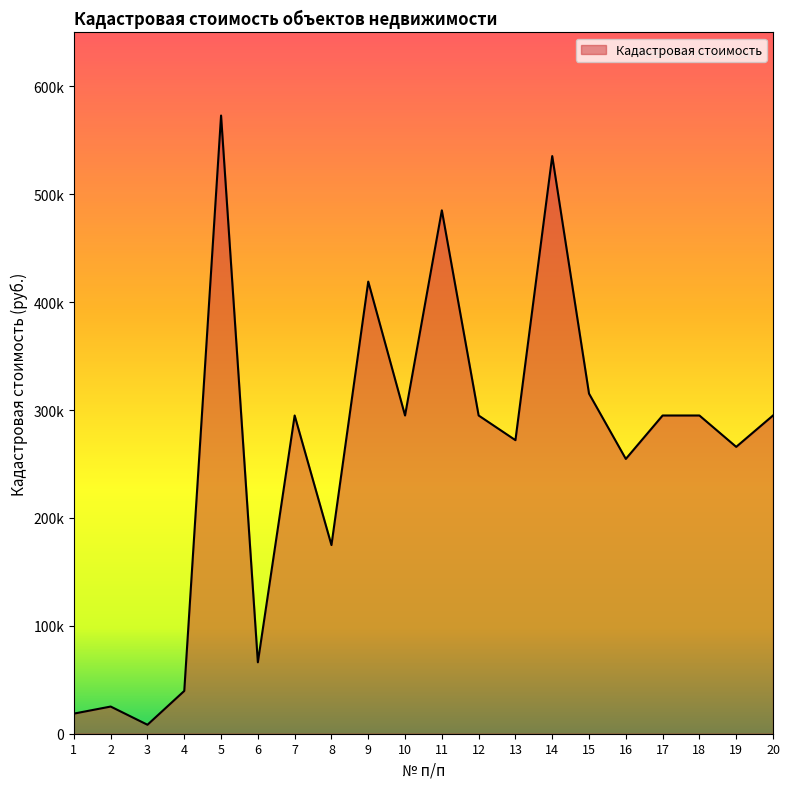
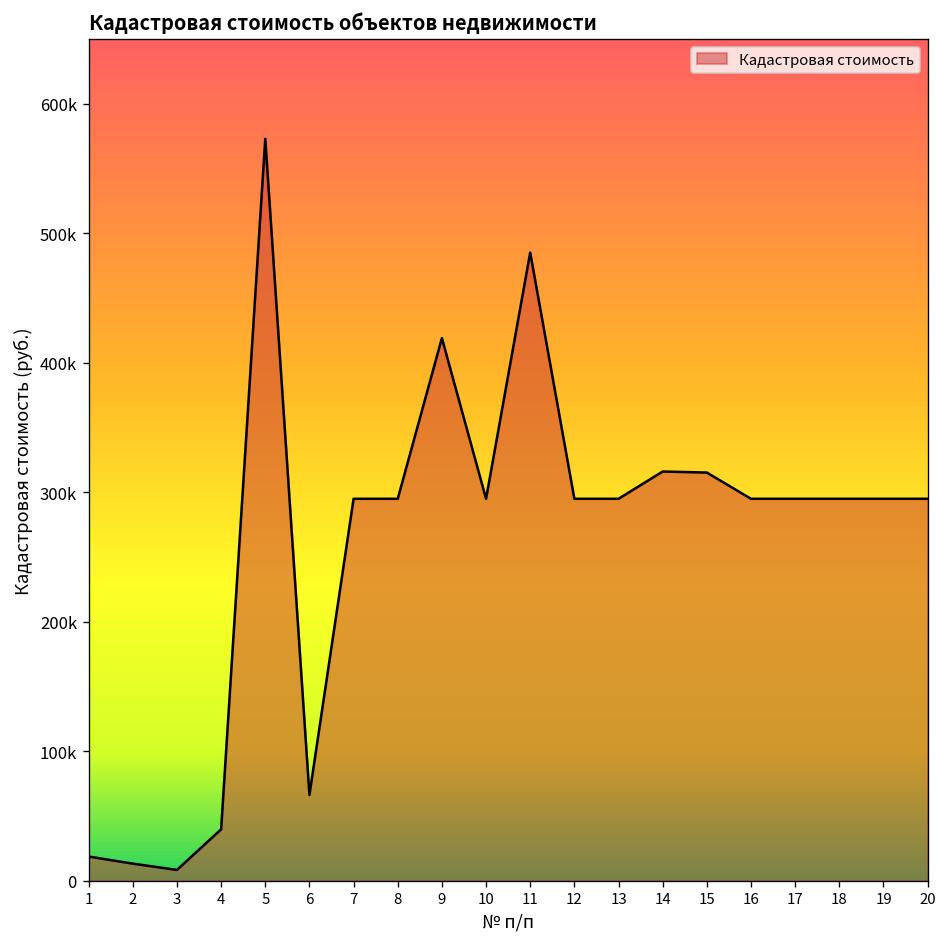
2: 25000 -> 13000
8: 175000 -> 295000
13: 272000 -> 295000
14: 535000 -> 316000
16: 255000 -> 295000
19: 266000 -> 295000
